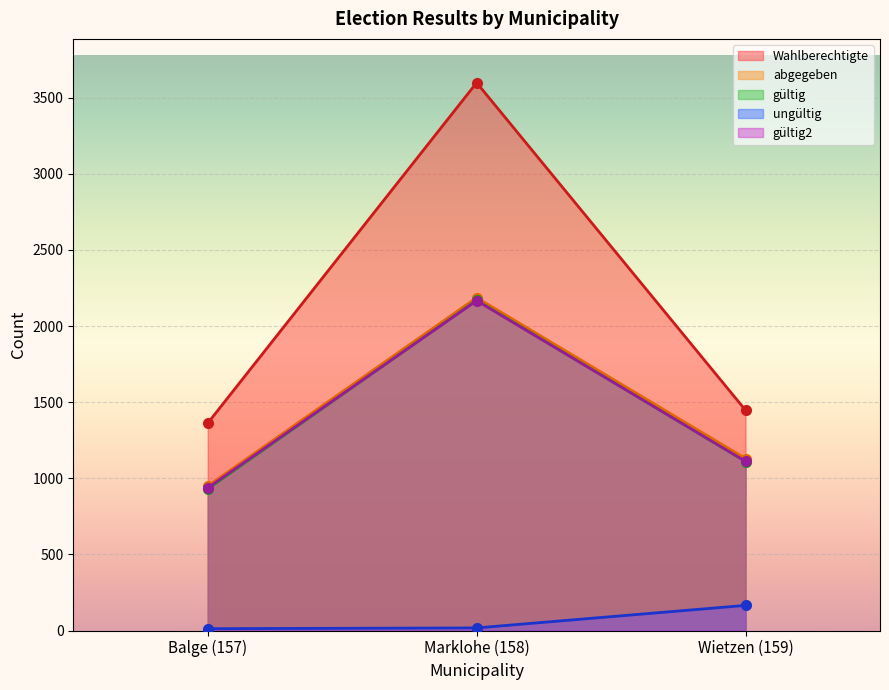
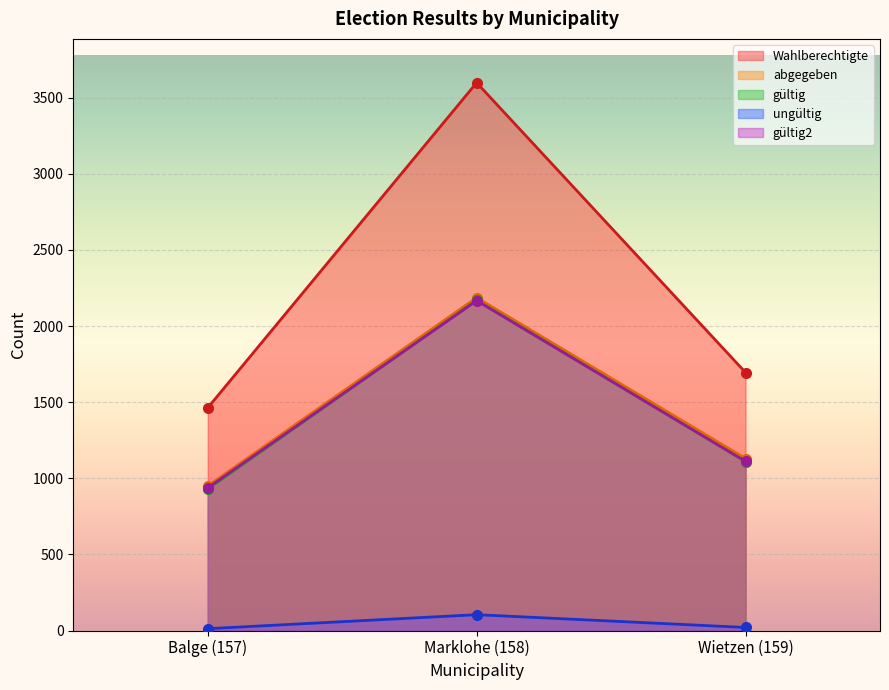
Wahlberechtigte, Balge (157): 1360 -> 1460
ungültig, Marklohe (158): 20 -> 100
Wahlberechtigte, Wietzen (159): 1450 -> 1700
ungültig, Wietzen (159): 170 -> 20
